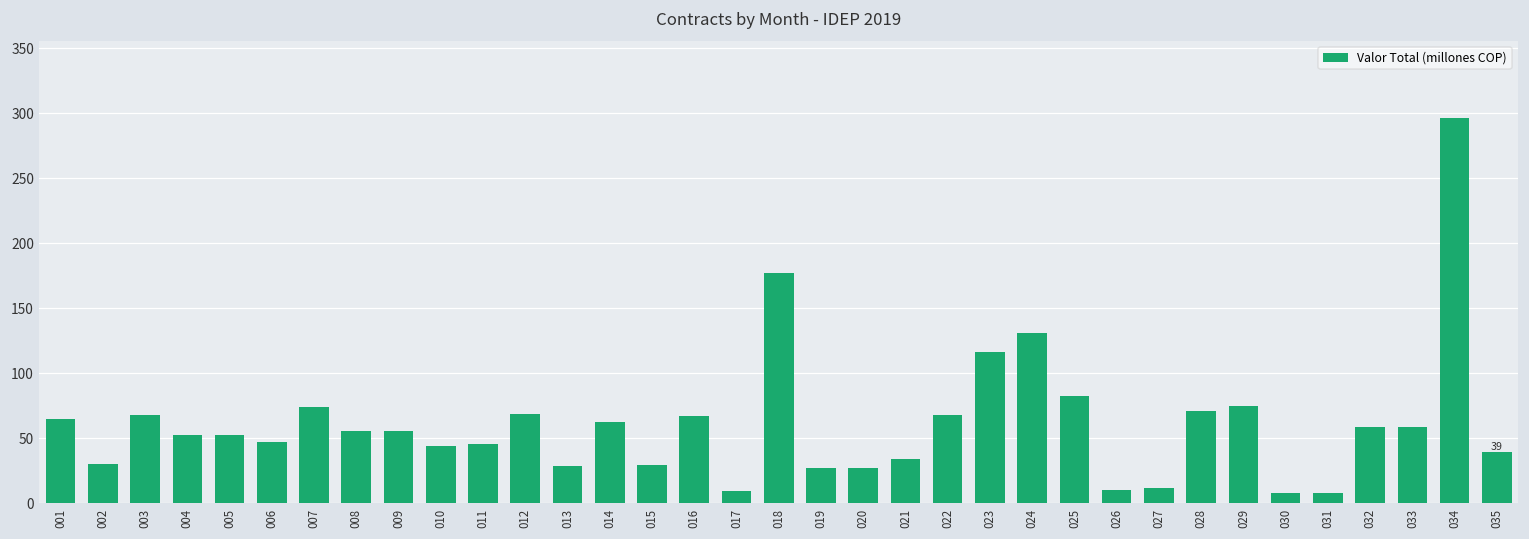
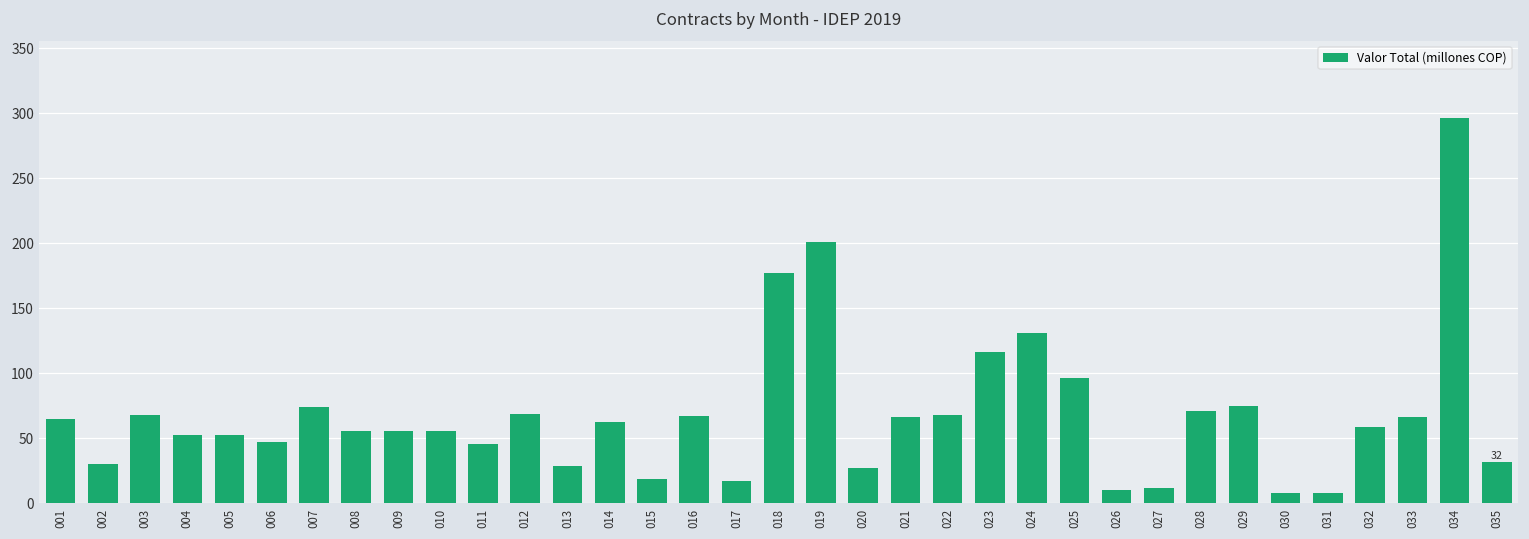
010: 44 -> 55
015: 30 -> 18
017: 9 -> 17
019: 28 -> 201
021: 34 -> 67
025: 82 -> 97
033: 59 -> 67
035: 39 -> 32
